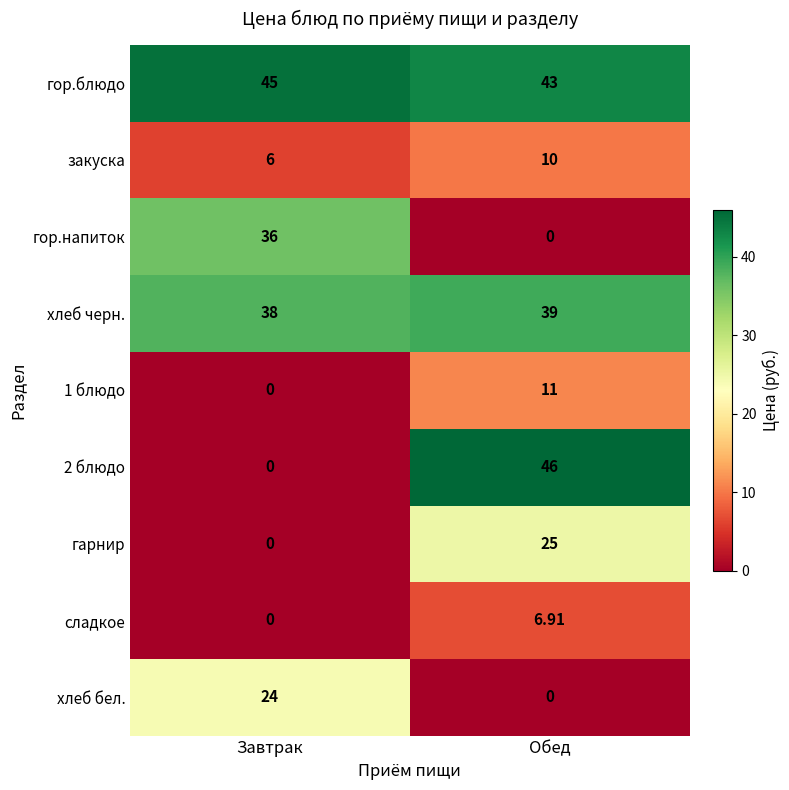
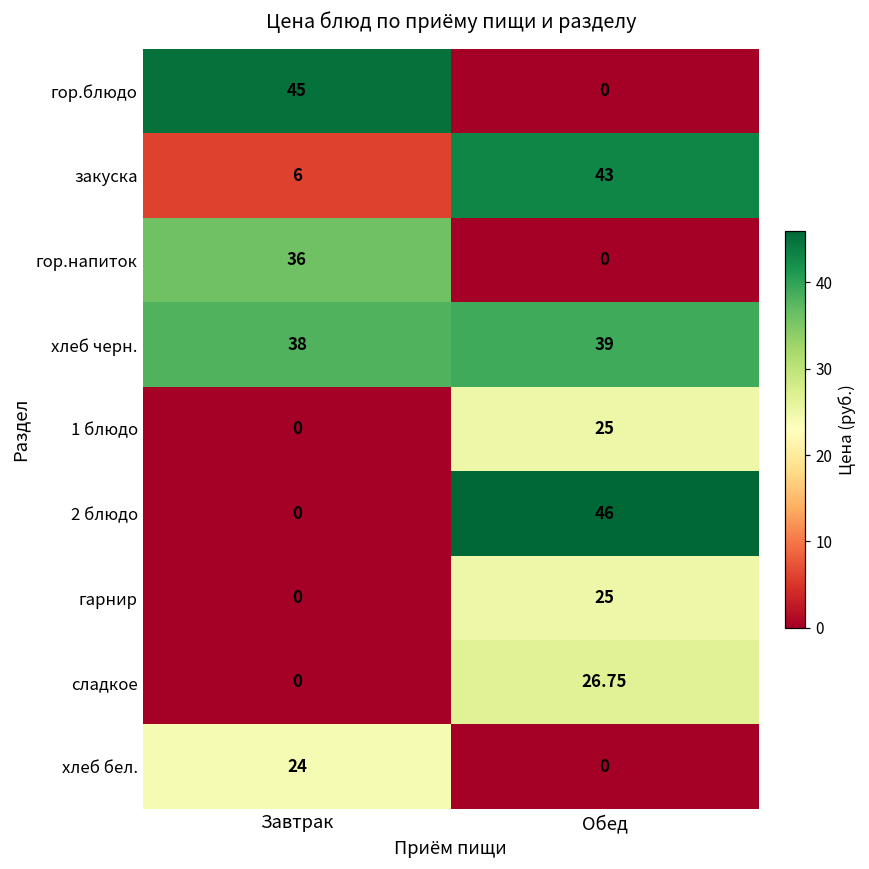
гор.блюдо, Обед: 43 -> 0
закуска, Обед: 10 -> 43
1 блюдо, Обед: 11 -> 25
сладкое, Обед: 6.91 -> 26.75
